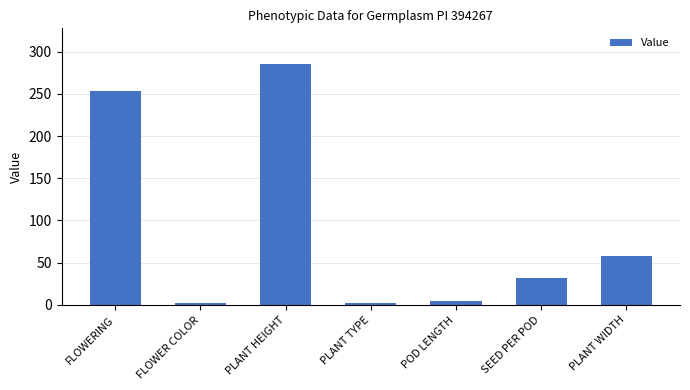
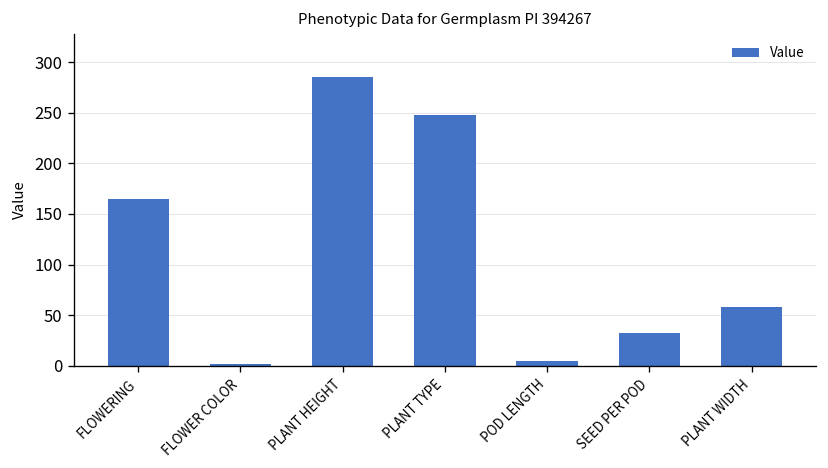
FLOWERING: 250 -> 170
PLANT TYPE: 0 -> 250
